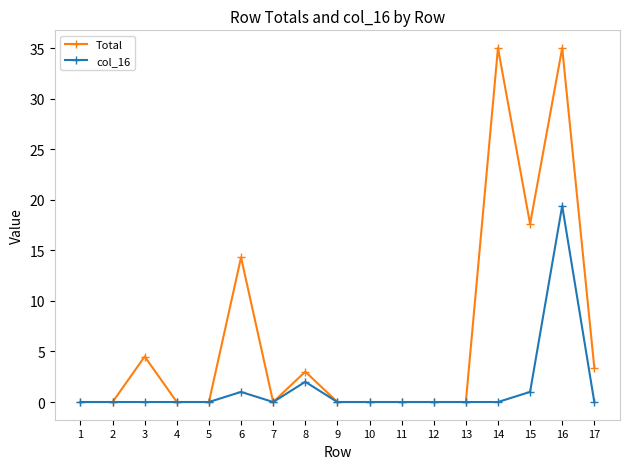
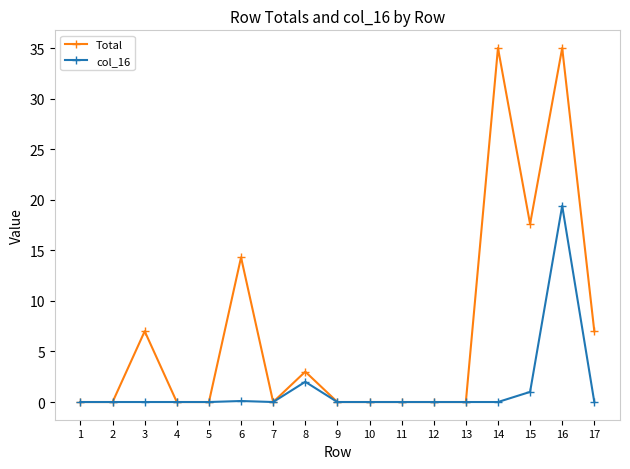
Total, 3: 4.5 -> 7.0
col_16, 6: 1.0 -> 0.1
Total, 17: 3.4 -> 7.0
